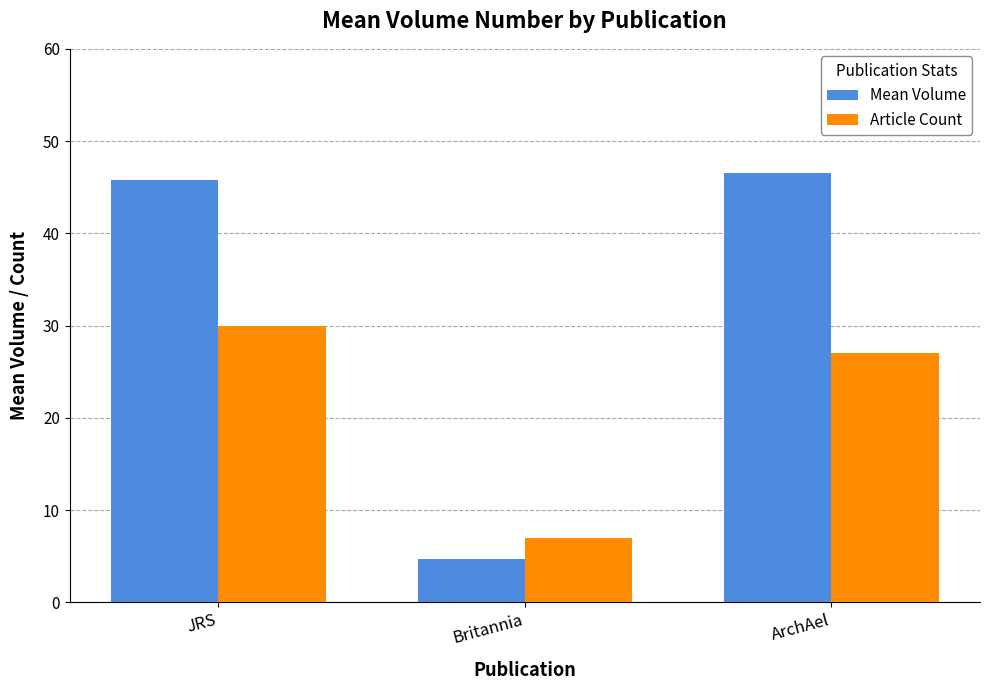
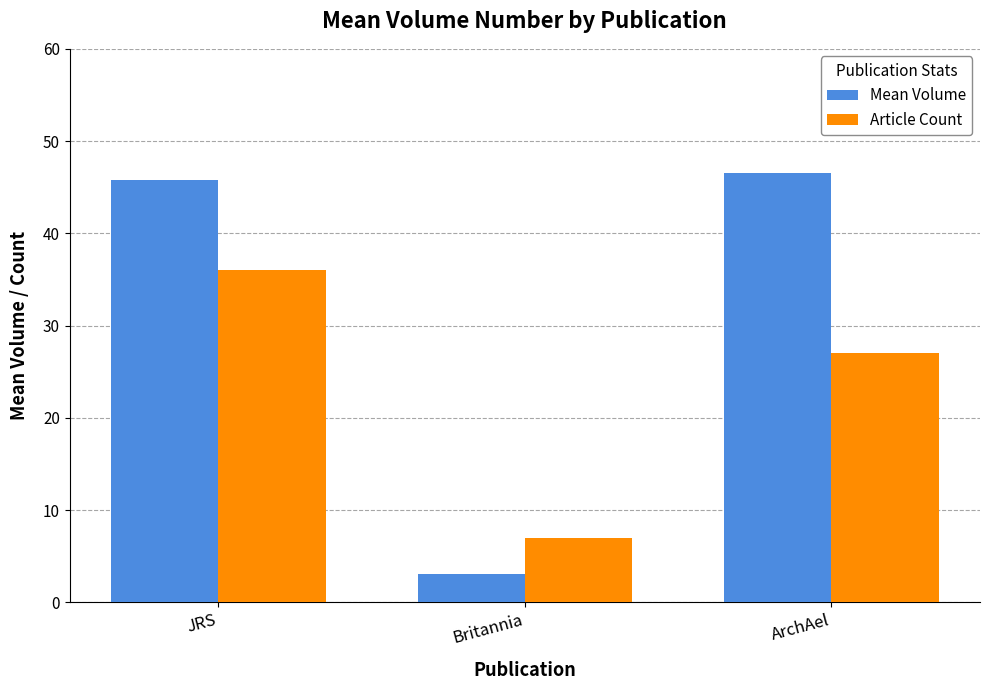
Article Count, JRS: 30 -> 36
Mean Volume, Britannia: 5 -> 3
